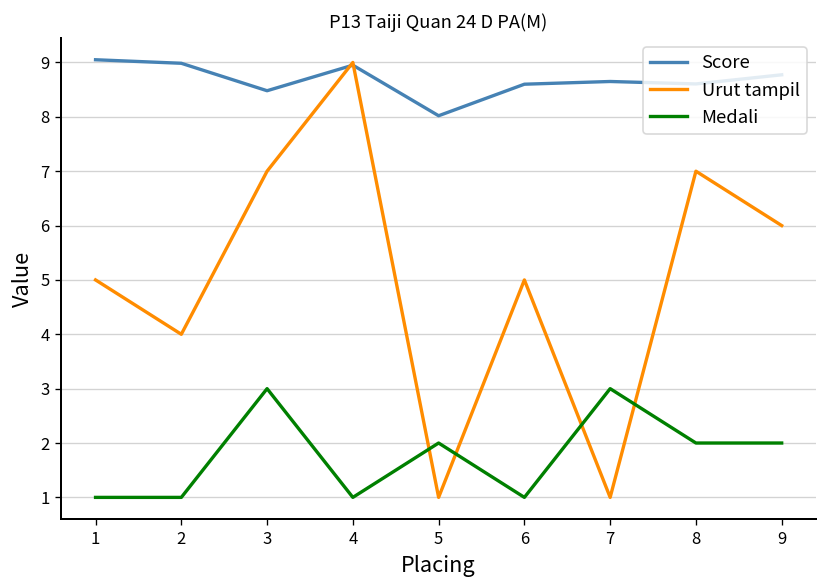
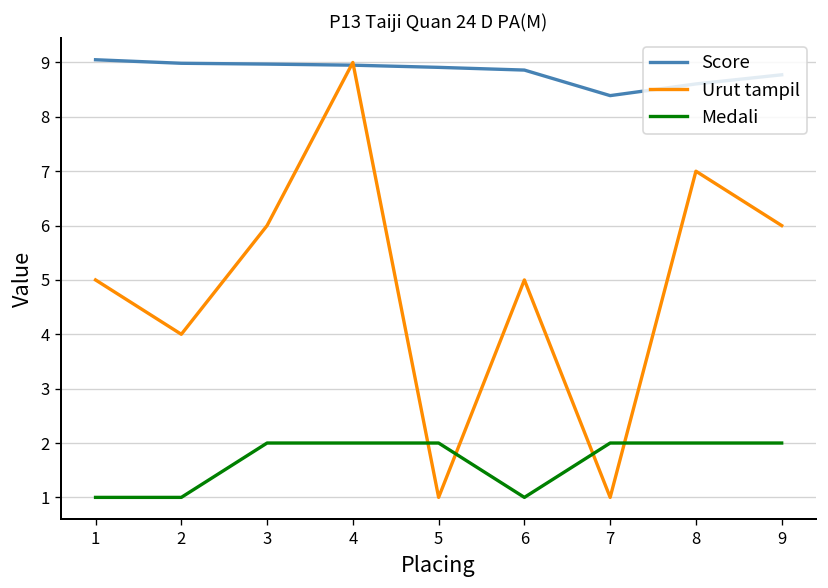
Score, 3: 8.5 -> 9.0
Urut tampil, 3: 7 -> 6
Medali, 3: 3 -> 2
Medali, 4: 1 -> 2
Score, 5: 8.0 -> 8.9
Score, 6: 8.6 -> 8.9
Score, 7: 8.7 -> 8.4
Medali, 7: 3 -> 2
